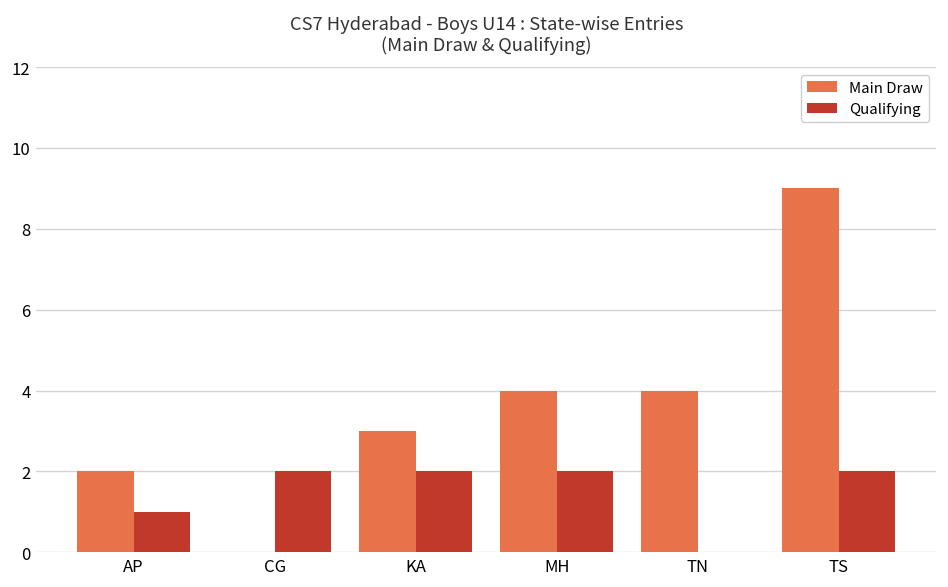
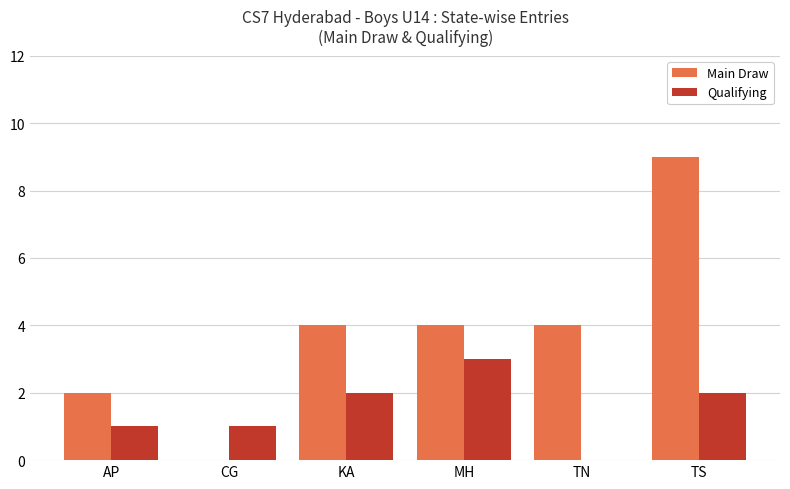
Qualifying, CG: 2 -> 1
Main Draw, KA: 3 -> 4
Qualifying, MH: 2 -> 3
